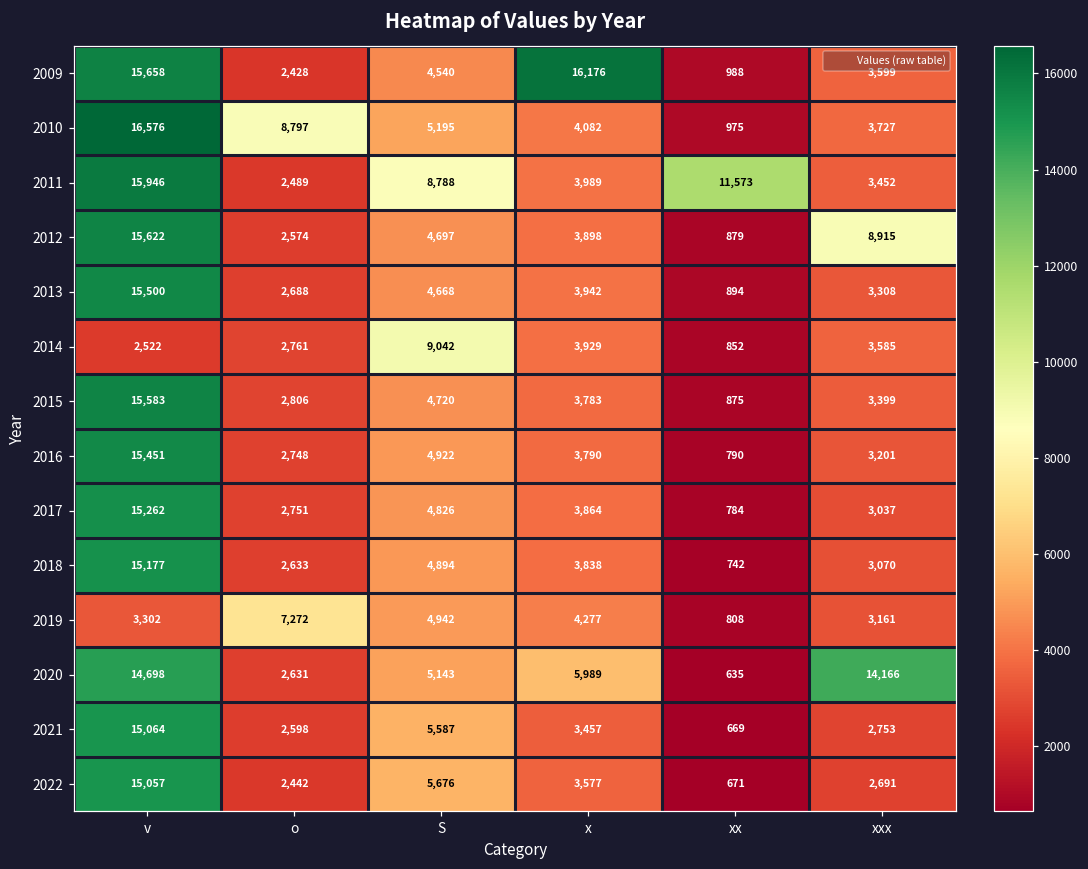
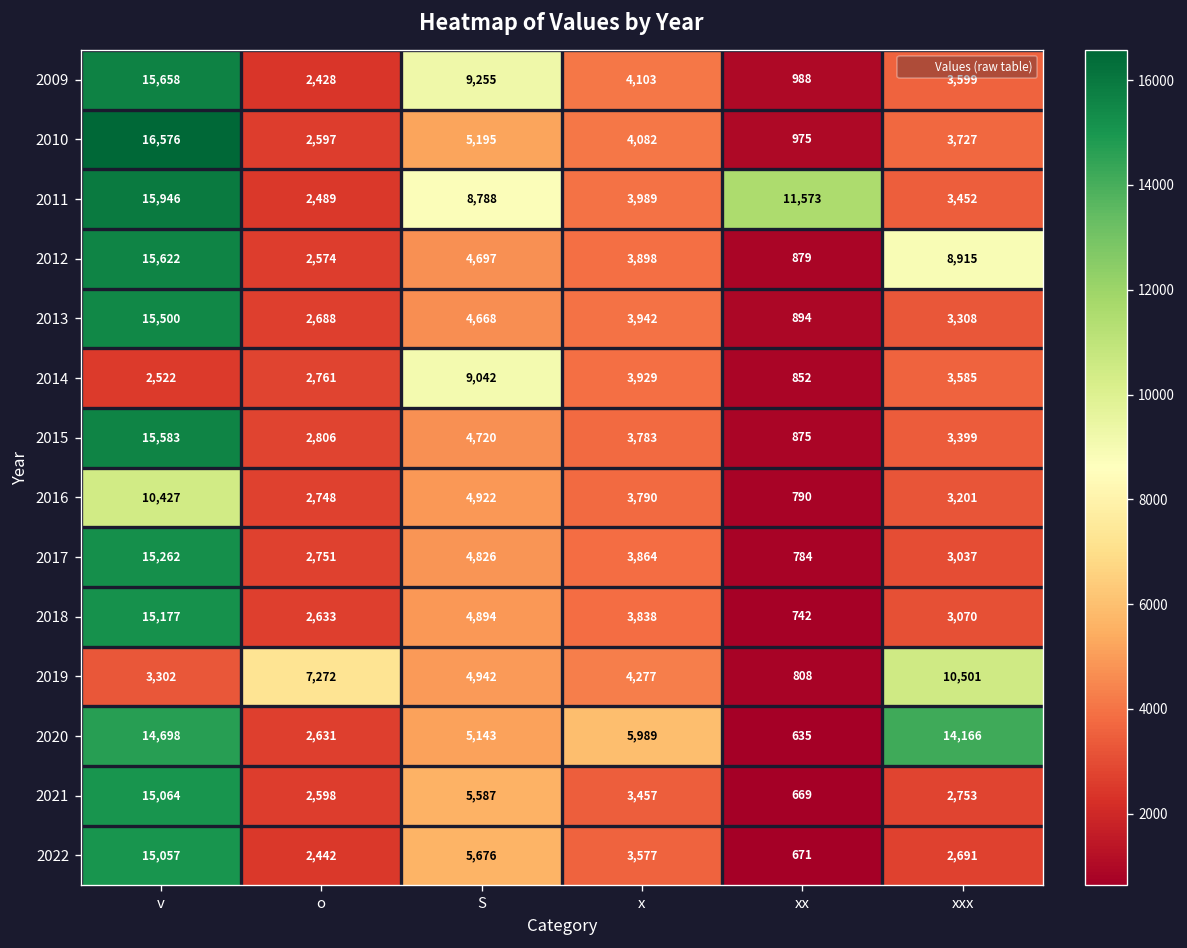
2009, S: 4,540 -> 9,255
2009, x: 16,176 -> 4,103
2010, o: 8,797 -> 2,597
2016, v: 15,451 -> 10,427
2019, xxx: 3,161 -> 10,501
